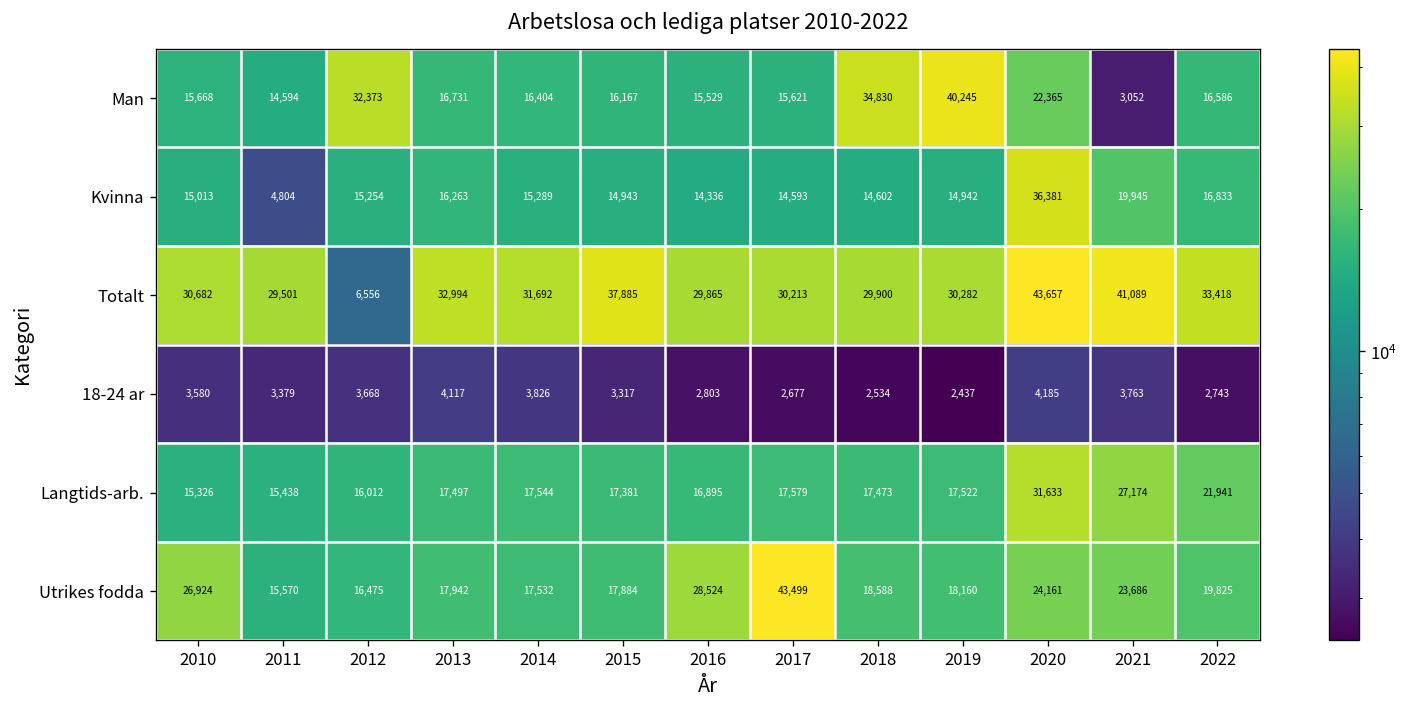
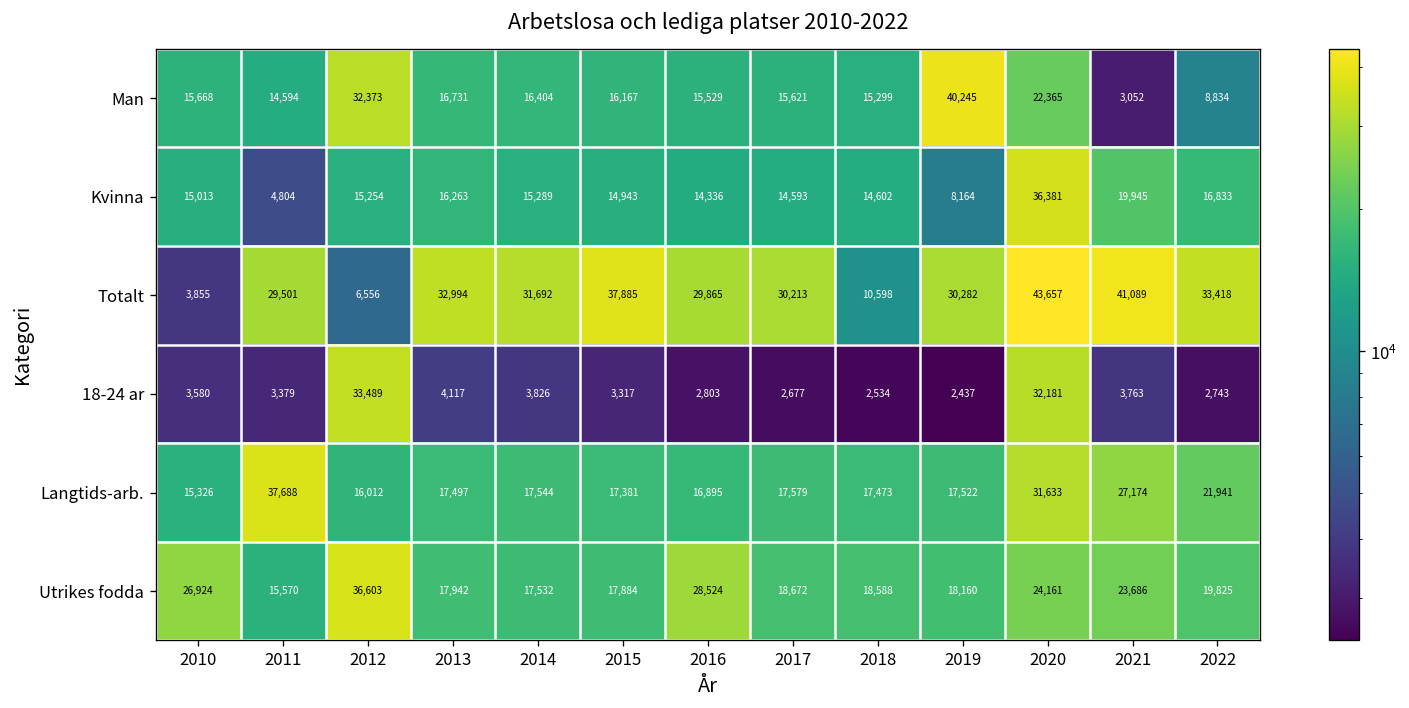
Man, 2018: 34,830 -> 15,299
Man, 2022: 16,586 -> 8,834
Kvinna, 2019: 14,942 -> 8,164
Totalt, 2010: 30,682 -> 3,855
Totalt, 2018: 29,900 -> 10,598
18-24 ar, 2012: 3,668 -> 33,489
18-24 ar, 2020: 4,185 -> 32,181
Langtids-arb., 2011: 15,438 -> 37,688
Utrikes fodda, 2012: 16,475 -> 36,603
Utrikes fodda, 2017: 43,499 -> 18,672
